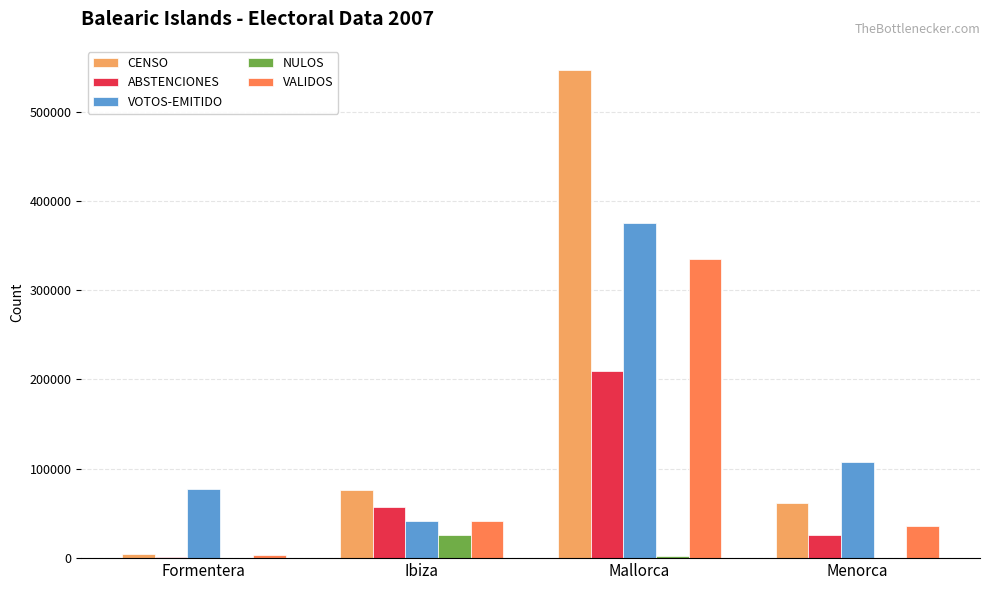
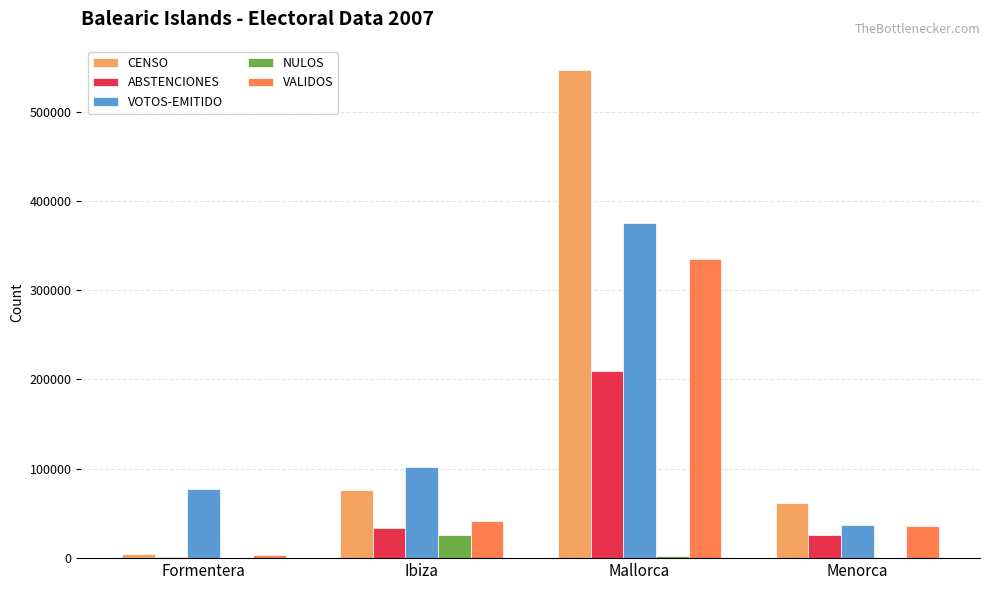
ABSTENCIONES, Ibiza: 60000 -> 30000
VOTOS-EMITIDO, Ibiza: 40000 -> 100000
VOTOS-EMITIDO, Menorca: 110000 -> 40000
